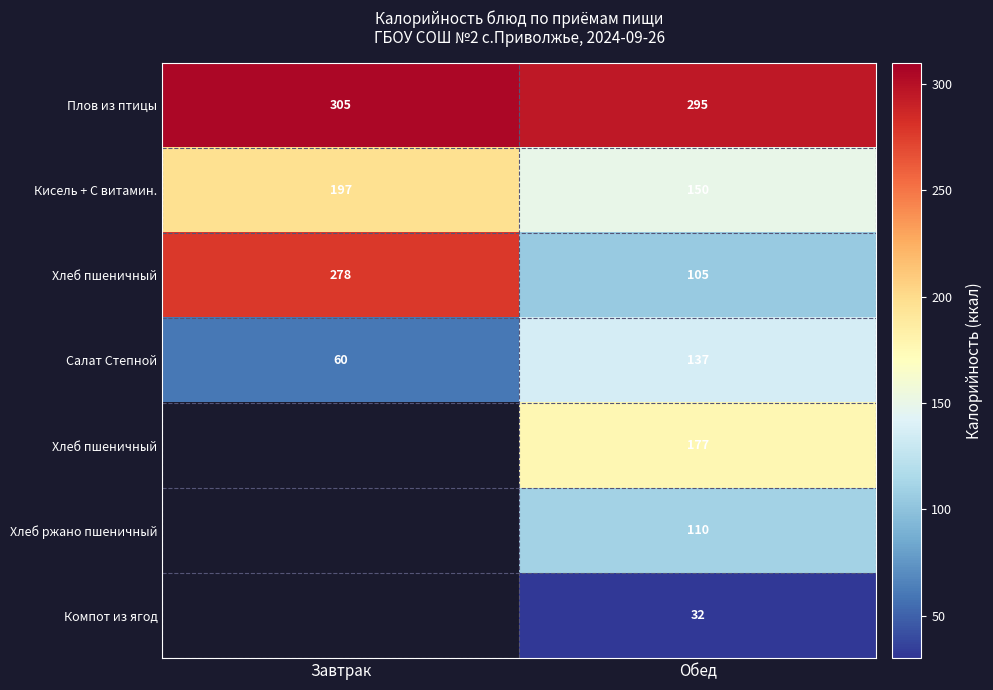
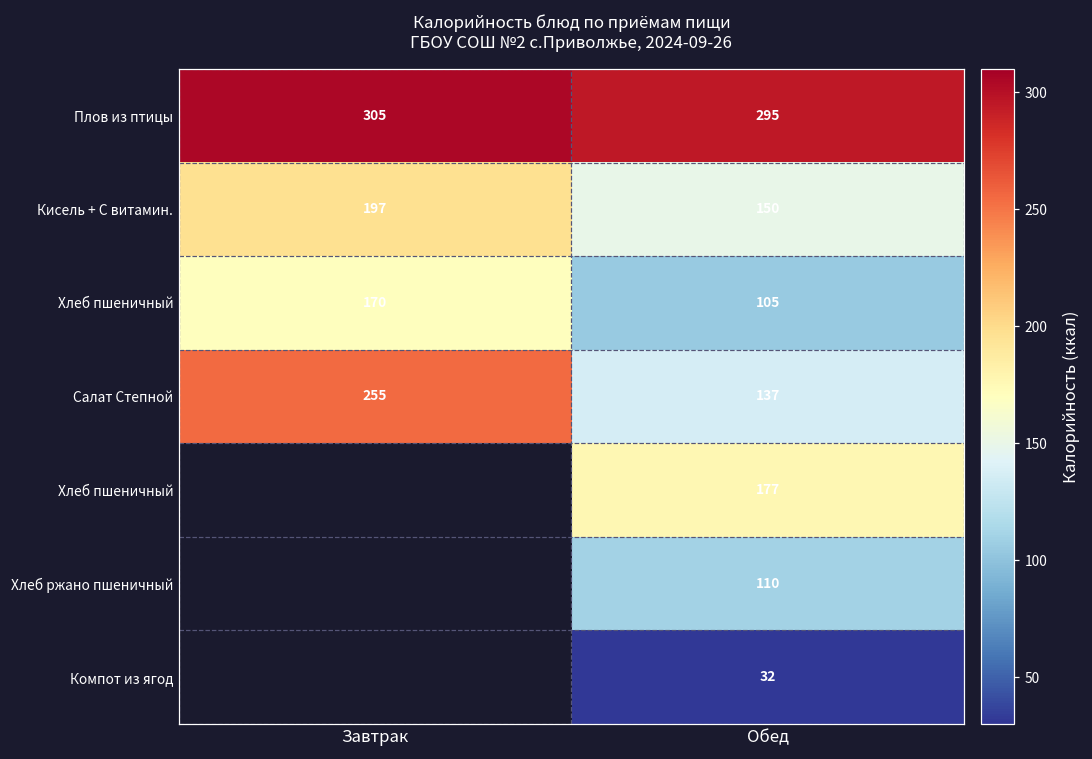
Хлеб пшеничный, Завтрак: 278 -> 170
Салат Степной, Завтрак: 60 -> 255
